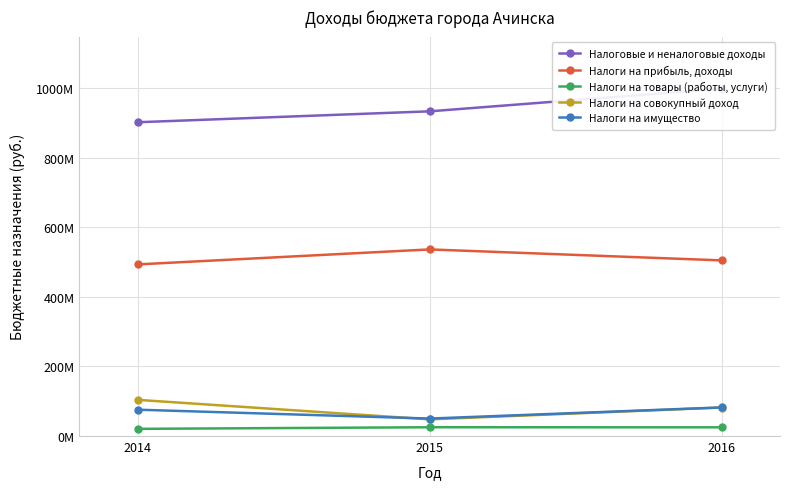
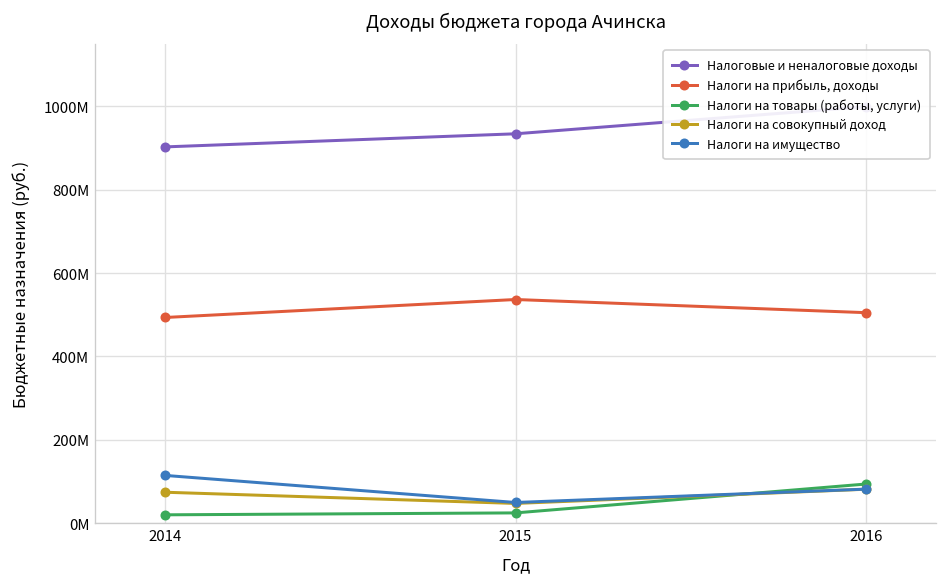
Налоги на совокупный доход, 2014: 100000000 -> 70000000
Налоги на имущество, 2014: 80000000 -> 120000000
Налоги на товары (работы, услуги), 2016: 30000000 -> 90000000
